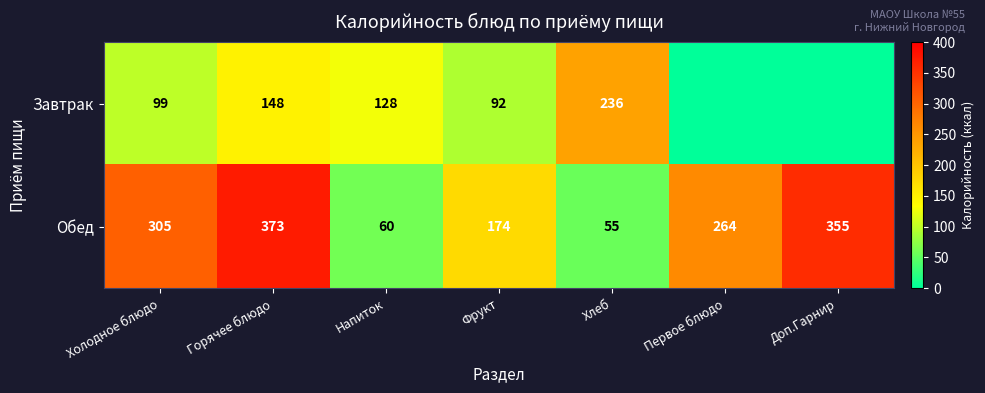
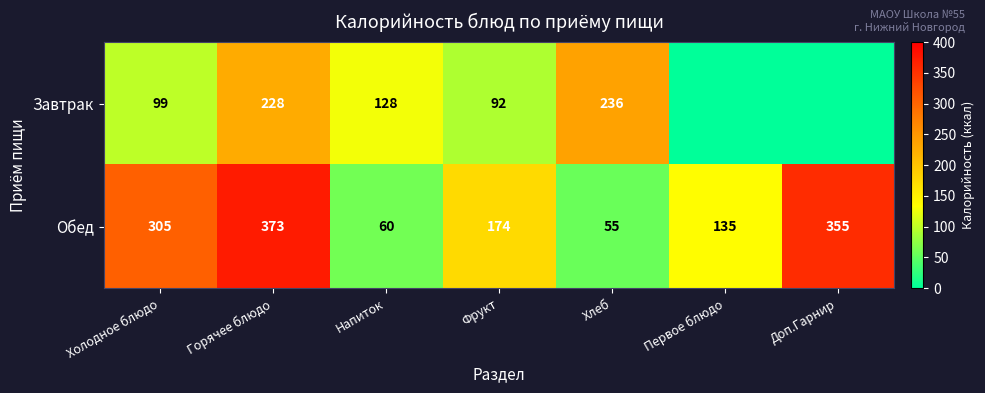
Завтрак, Горячее блюдо: 148 -> 228
Обед, Первое блюдо: 264 -> 135
